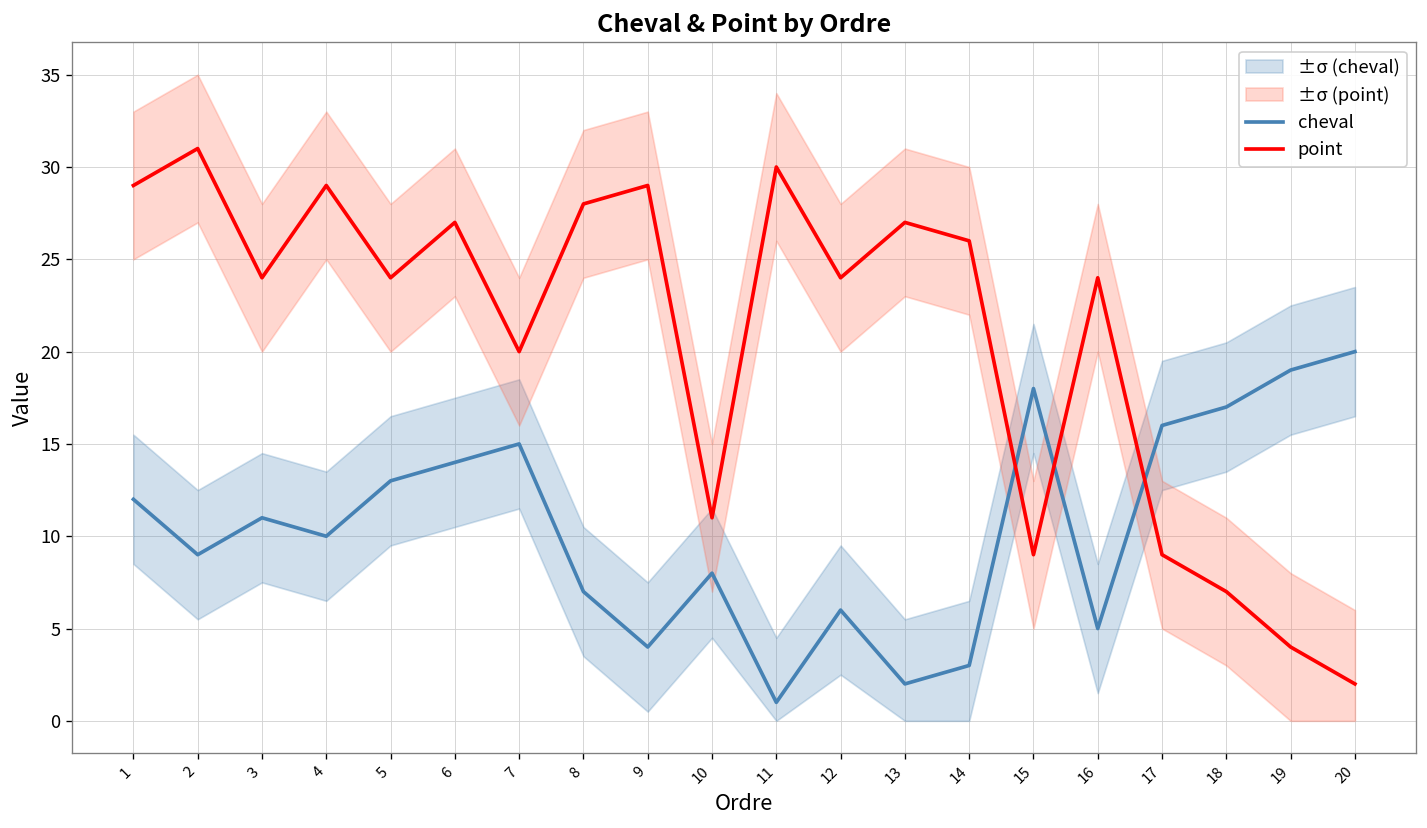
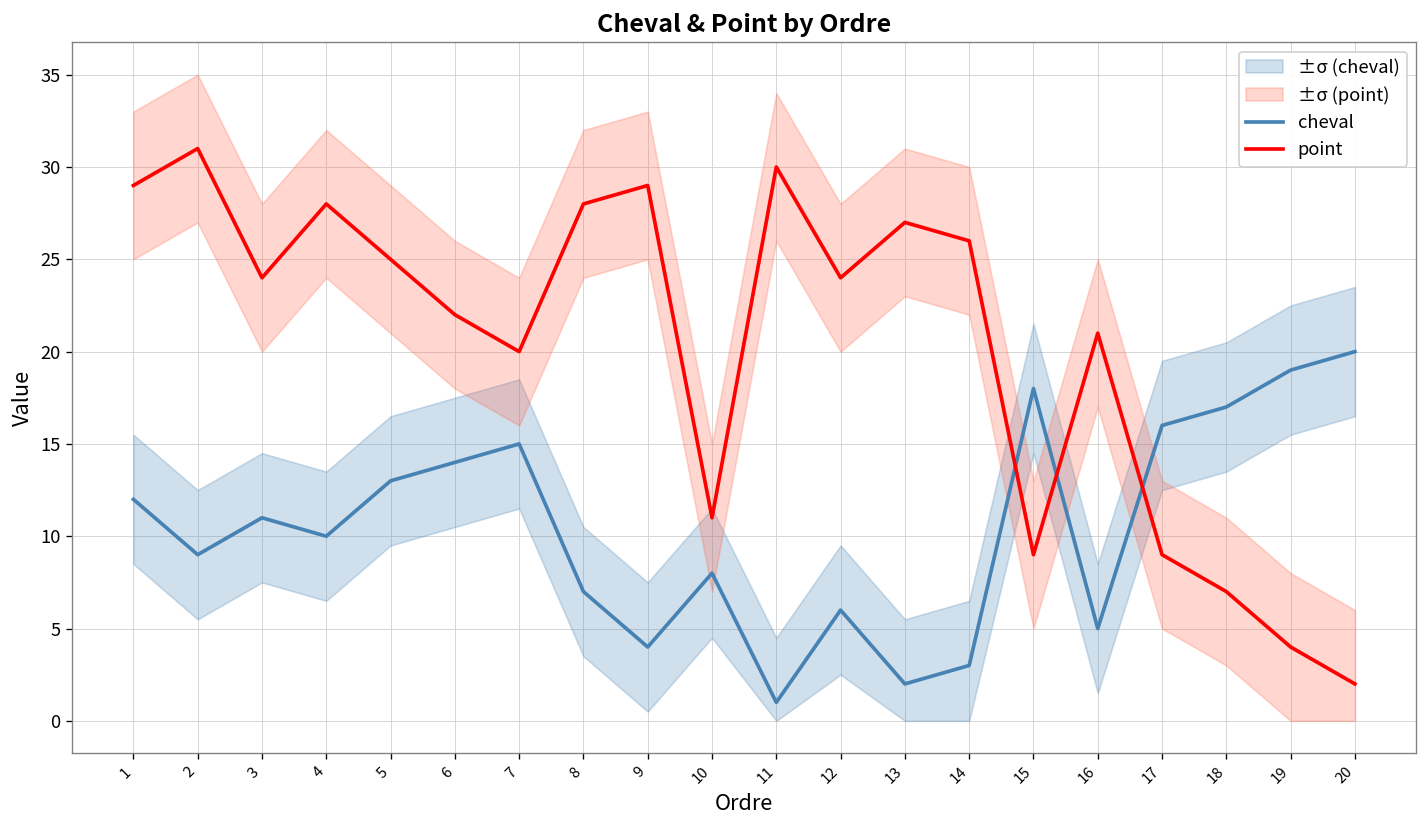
point, 4: 29 -> 28
point, 5: 24 -> 25
point, 6: 27 -> 22
point, 16: 24 -> 21
